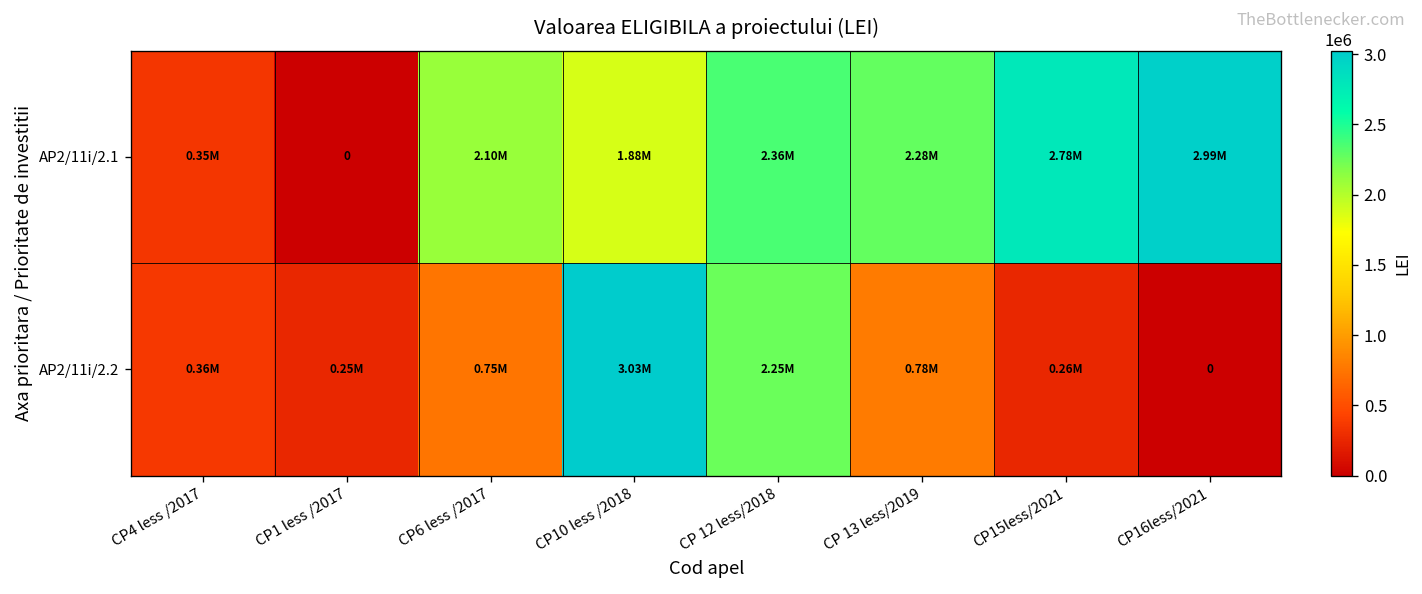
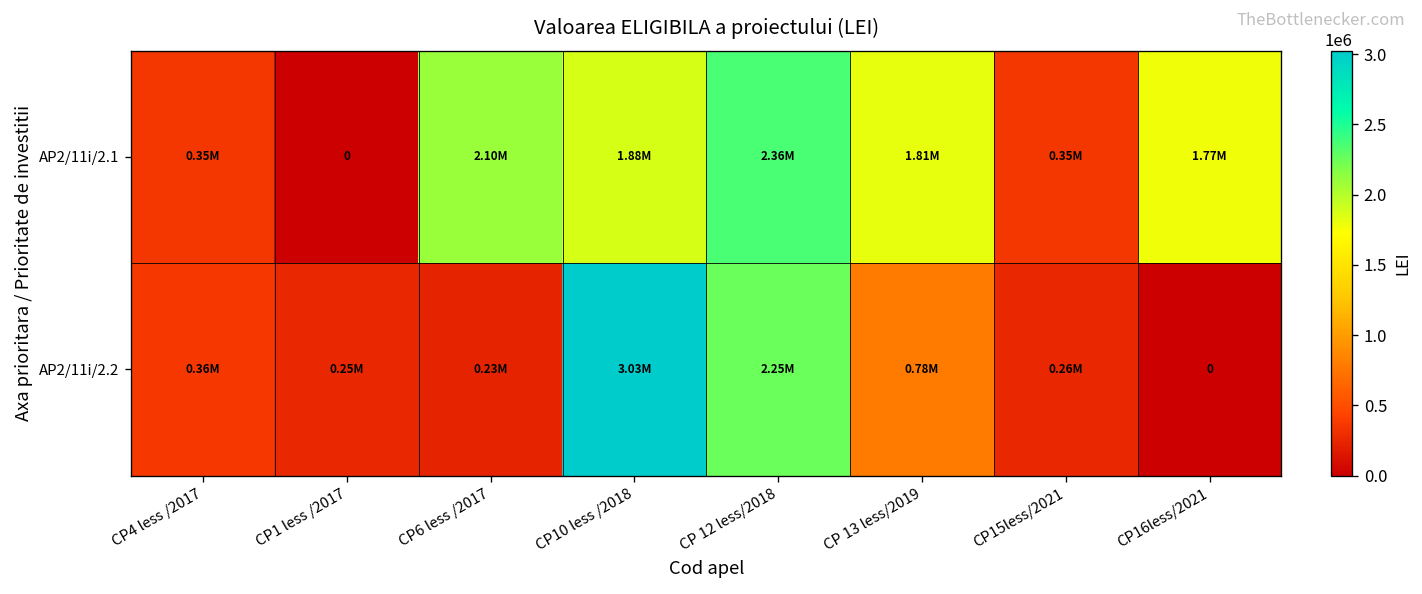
AP2/11i/2.1, CP 13 less/2019: 2.28M -> 1.81M
AP2/11i/2.1, CP15less/2021: 2.78M -> 0.35M
AP2/11i/2.1, CP16less/2021: 2.99M -> 1.77M
AP2/11i/2.2, CP6 less /2017: 0.75M -> 0.23M
